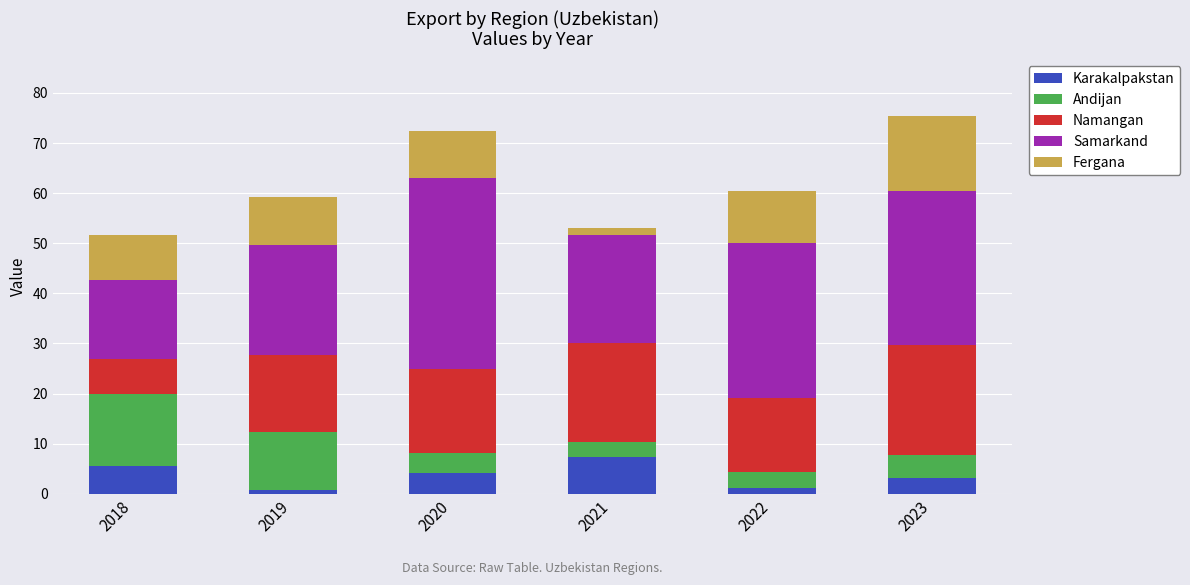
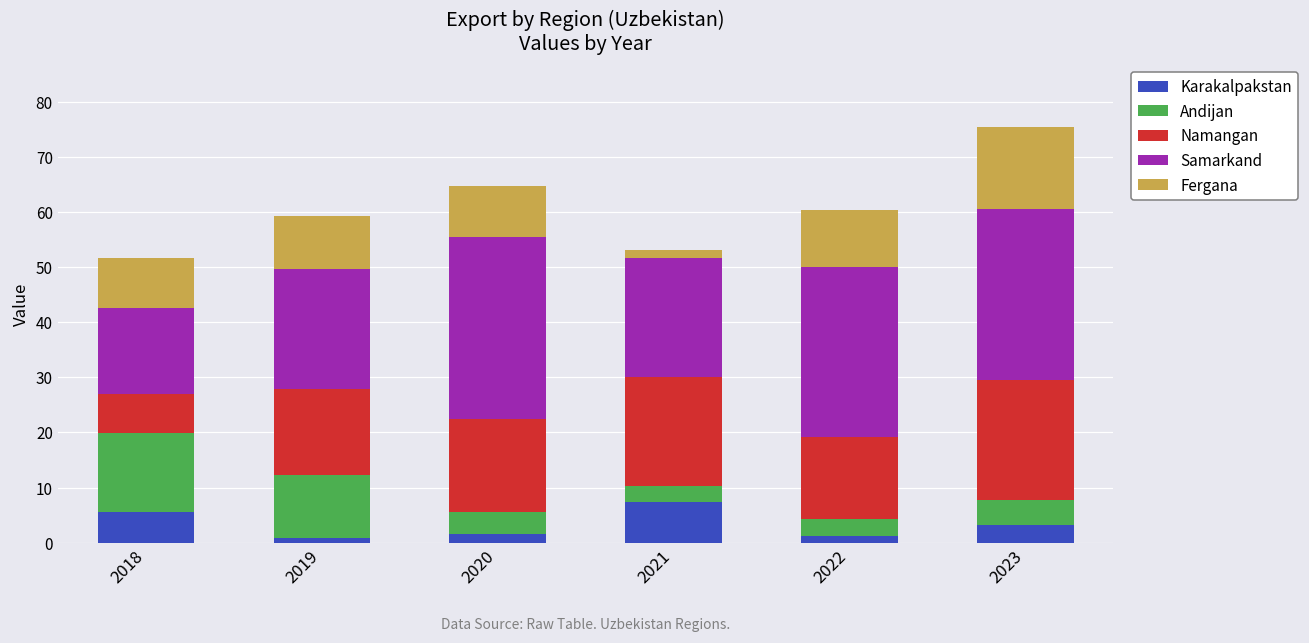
Karakalpakstan, 2020: 4 -> 2
Samarkand, 2020: 38 -> 33
